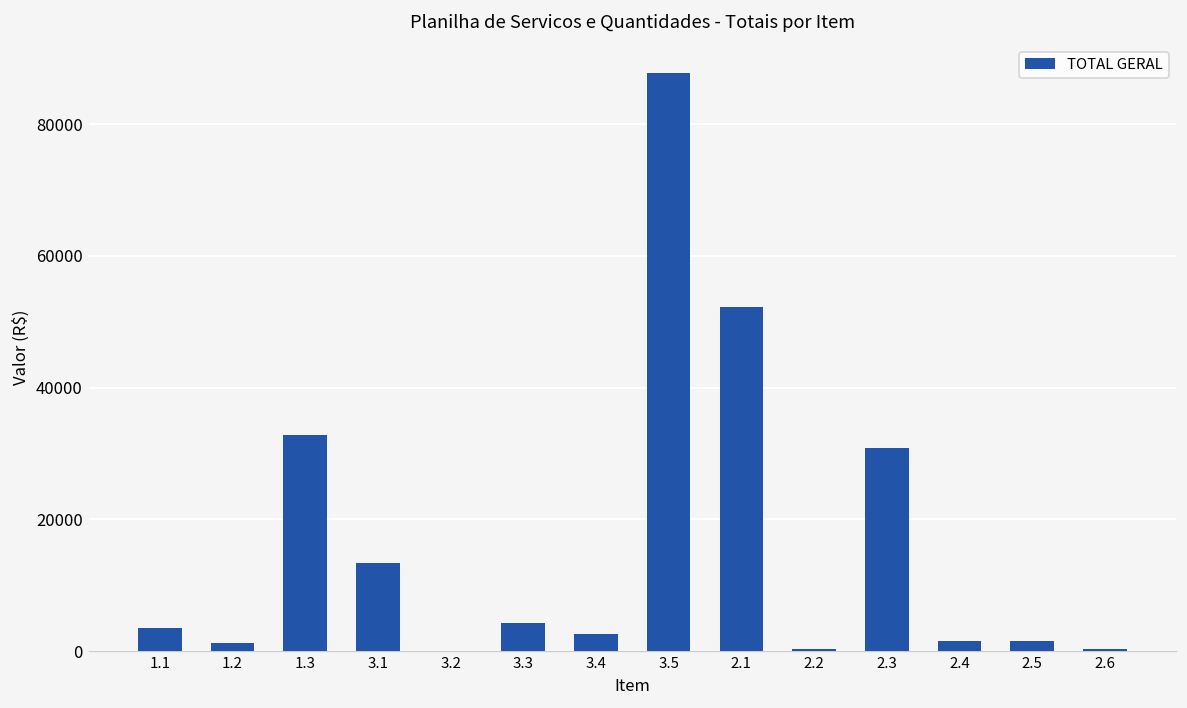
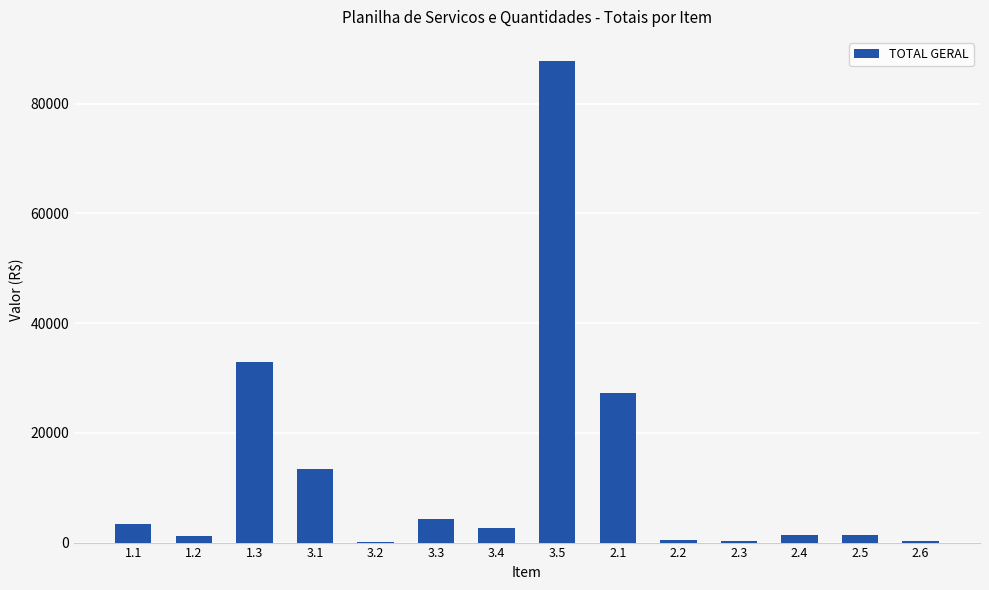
2.1: 52000 -> 27000
2.3: 31000 -> 0
